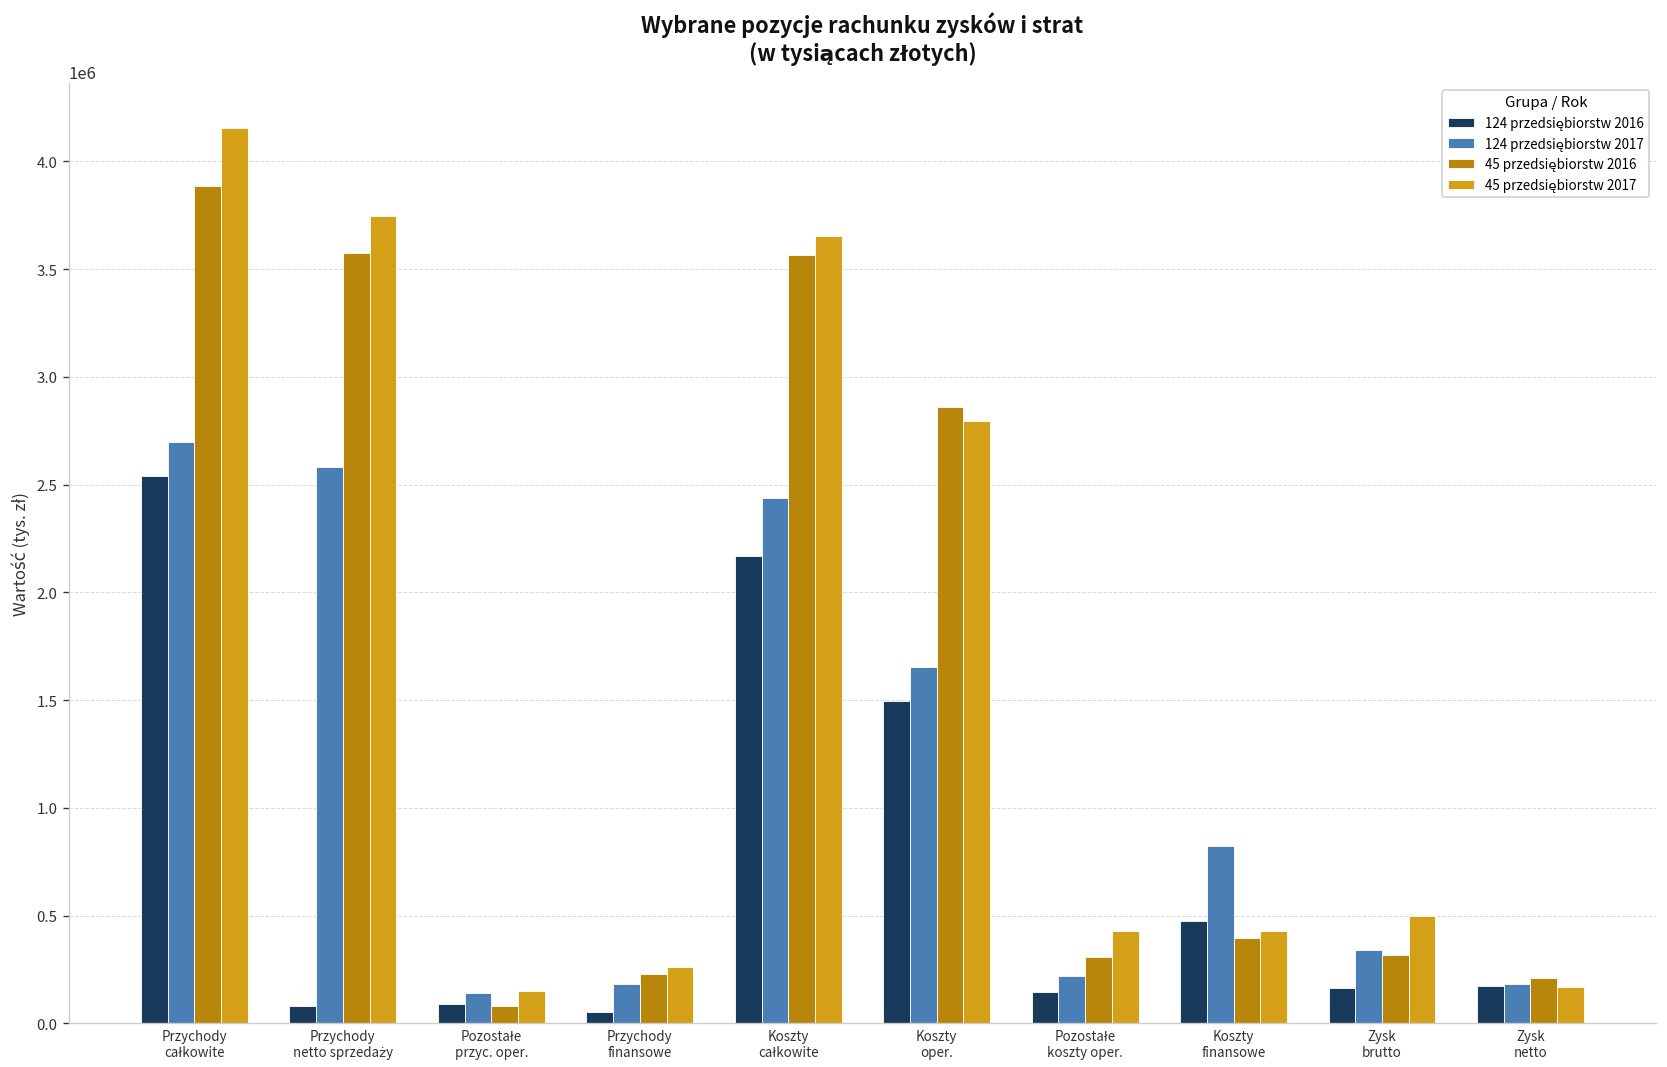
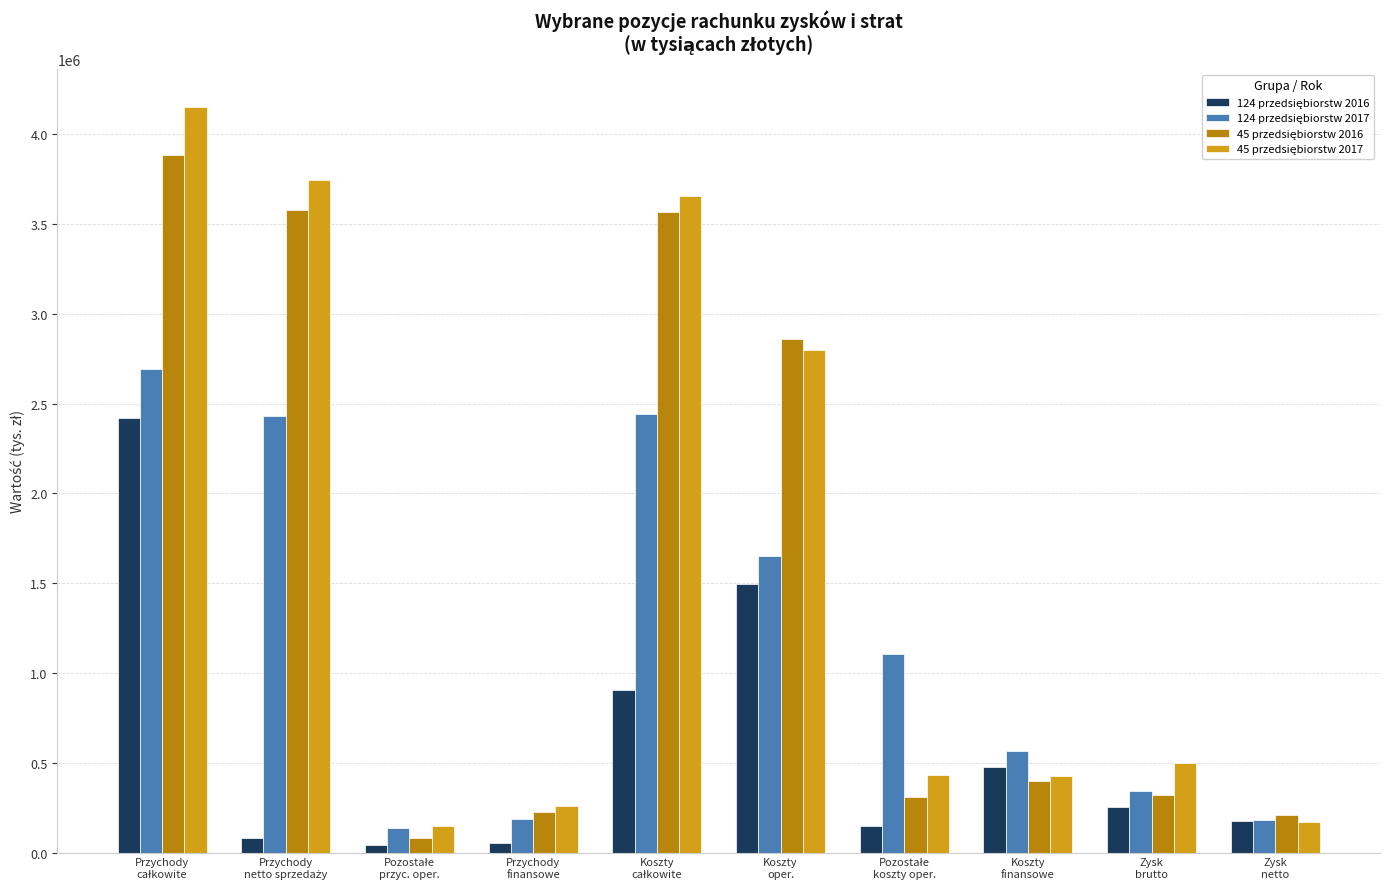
124 przedsiębiorstw 2016, Przychody całkowite: 2540000 -> 2420000
124 przedsiębiorstw 2017, Przychody netto sprzedaży: 2580000 -> 2430000
124 przedsiębiorstw 2016, Pozostałe przyc. oper.: 90000 -> 40000
124 przedsiębiorstw 2016, Koszty całkowite: 2170000 -> 910000
124 przedsiębiorstw 2017, Pozostałe koszty oper.: 220000 -> 1100000
124 przedsiębiorstw 2017, Koszty finansowe: 820000 -> 570000
124 przedsiębiorstw 2016, Zysk brutto: 160000 -> 260000
